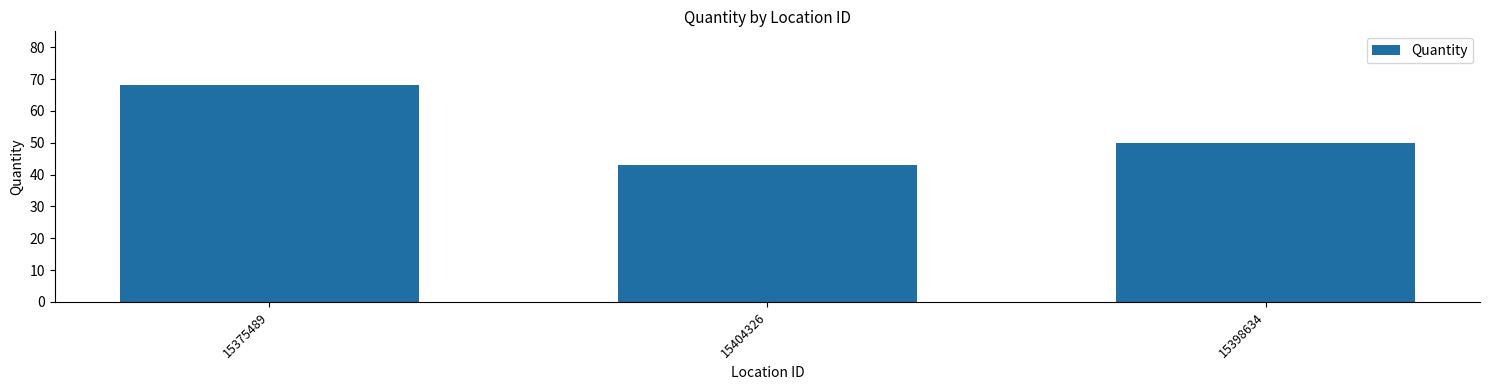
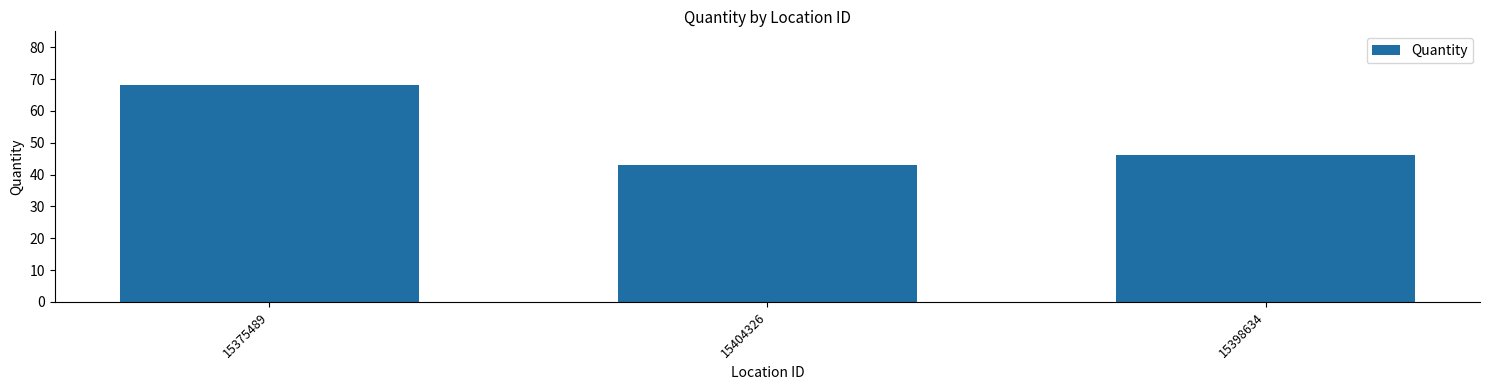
15398634: 50 -> 46
